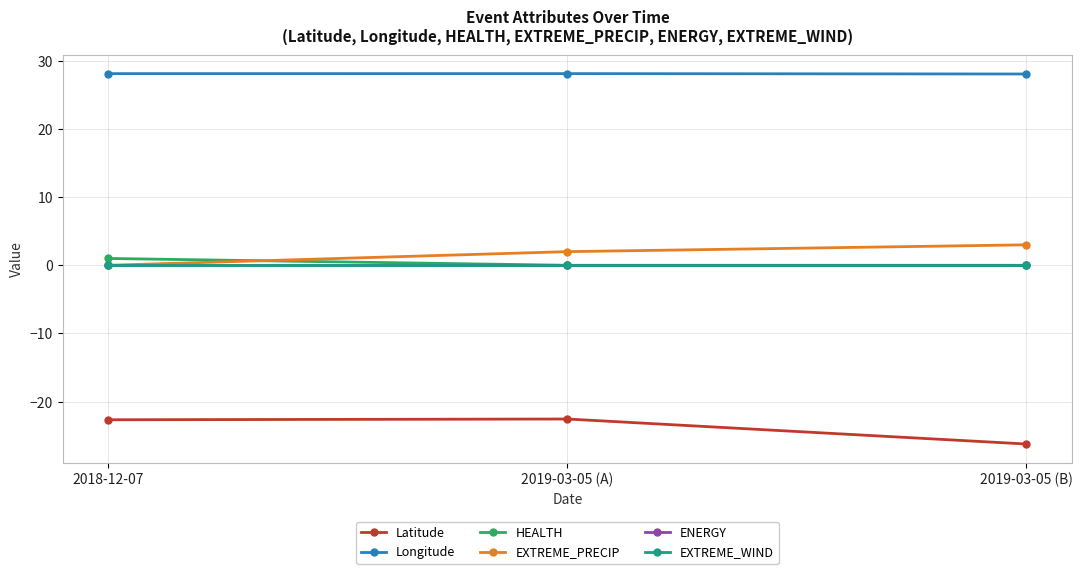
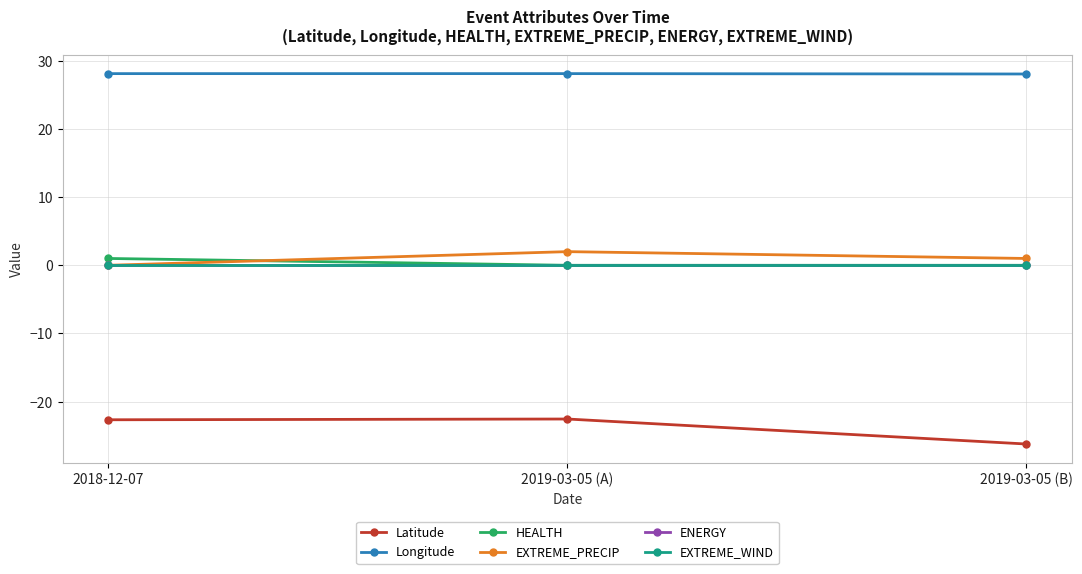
EXTREME_PRECIP, 2019-03-05 (B): 3 -> 1
